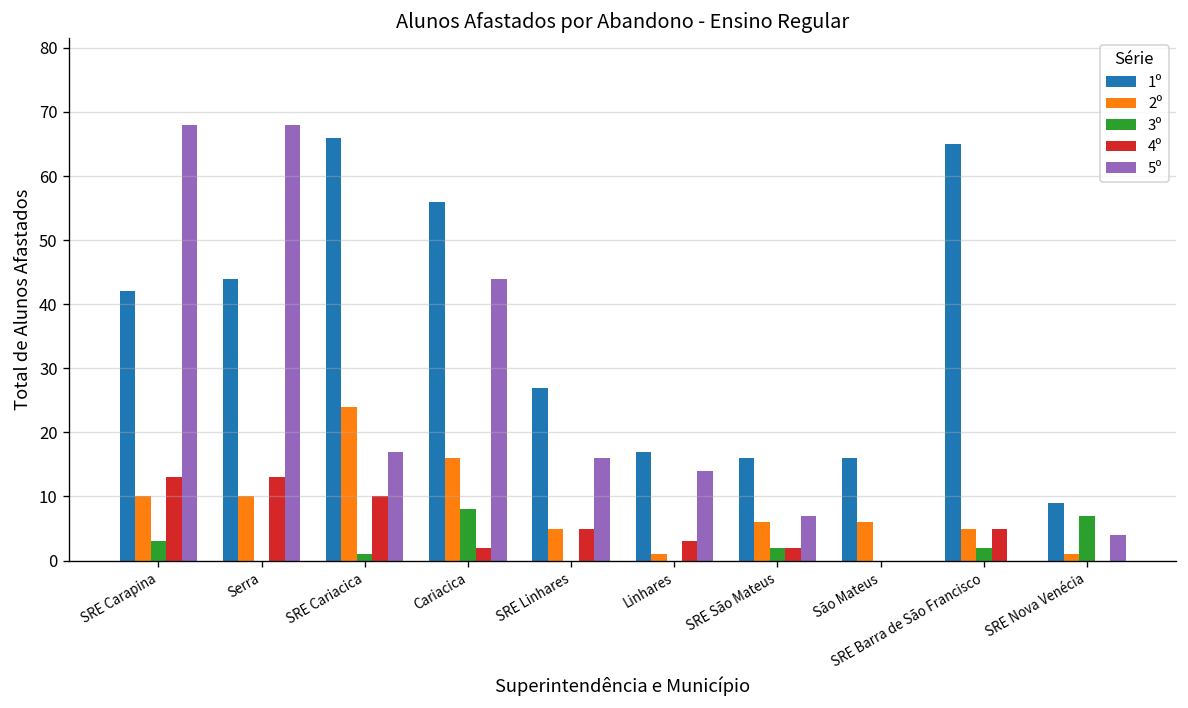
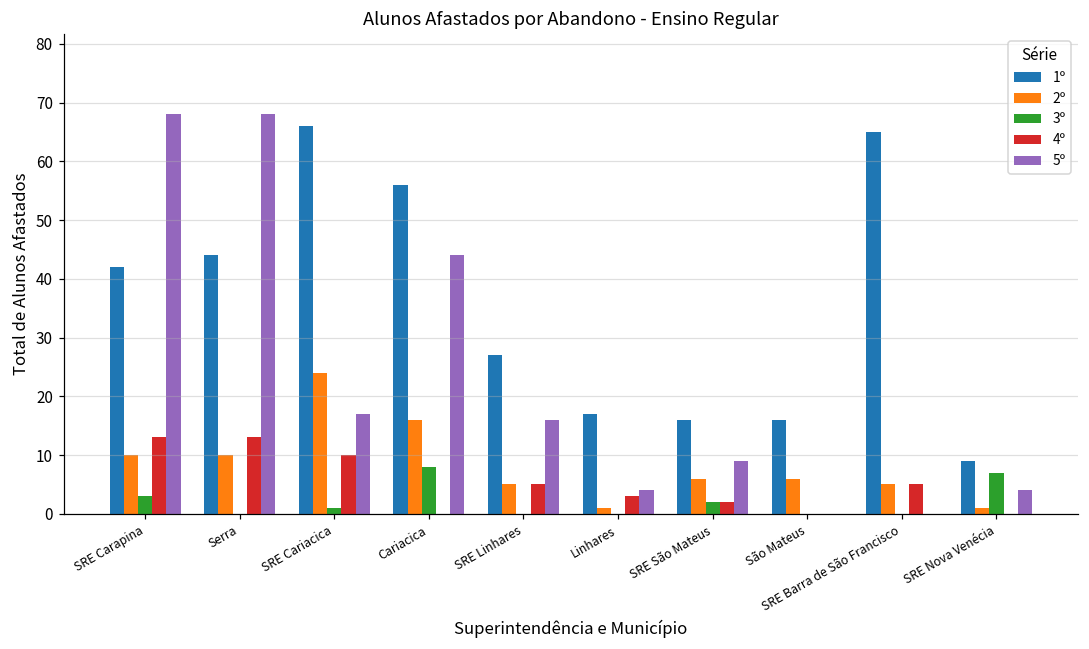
4º, Cariacica: 2 -> 0
5º, Linhares: 14 -> 4
5º, SRE São Mateus: 7 -> 9
3º, SRE Barra de São Francisco: 2 -> 0
